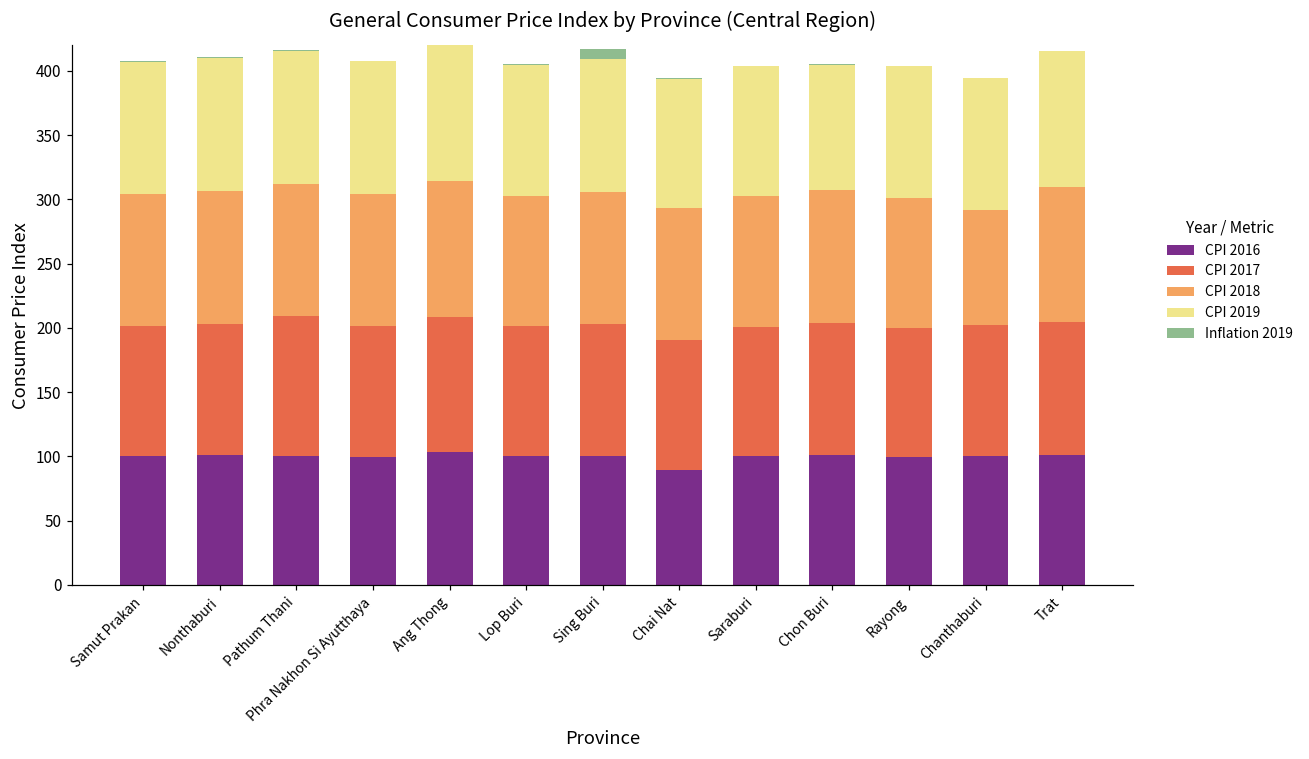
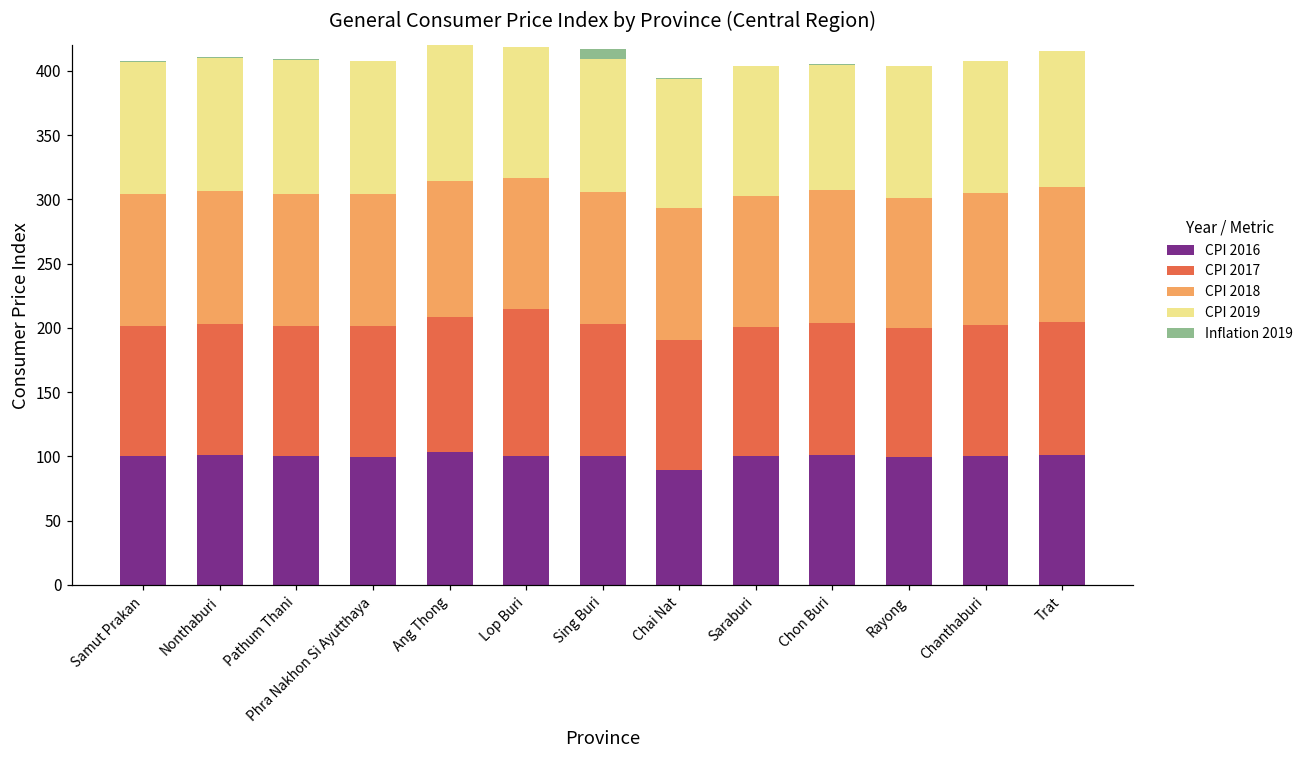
CPI 2017, Pathum Thani: 109 -> 101
CPI 2017, Lop Buri: 101 -> 114
CPI 2018, Chanthaburi: 90 -> 103
